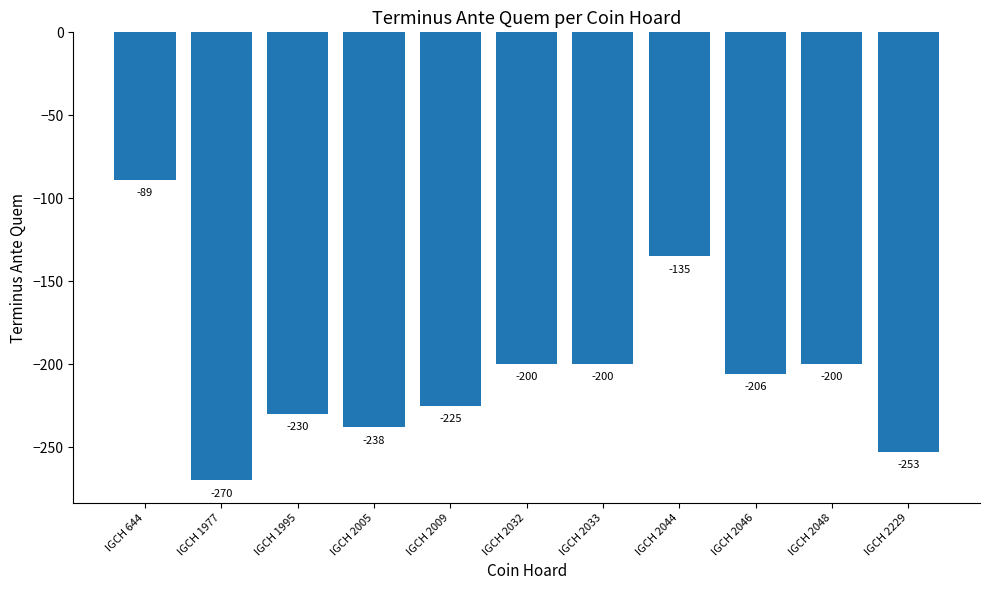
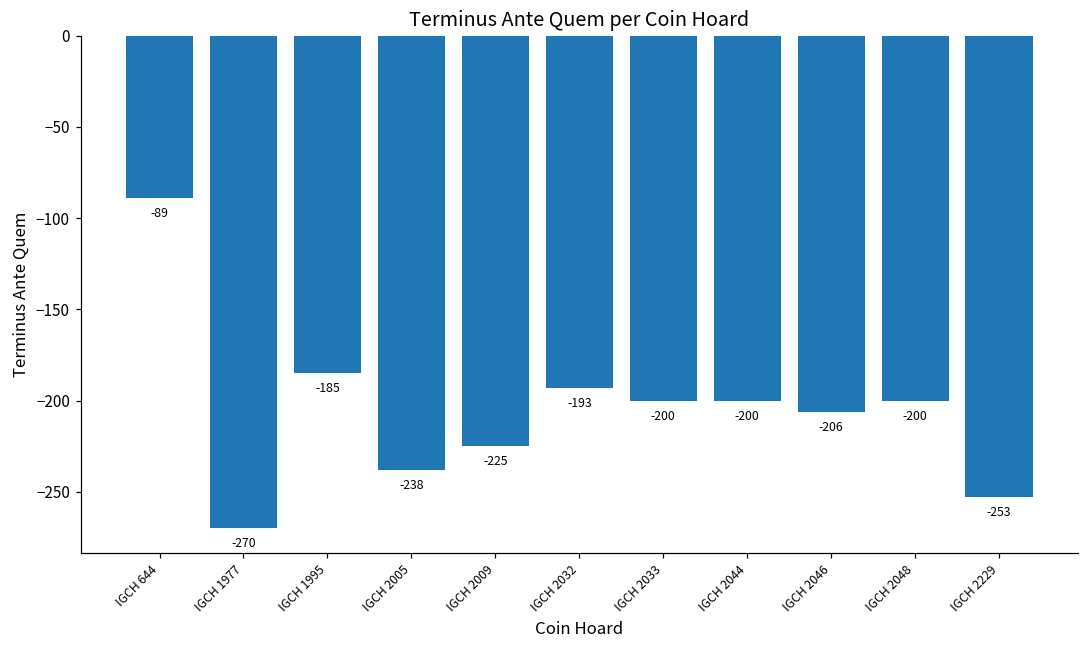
IGCH 1995: -230 -> -185
IGCH 2032: -200 -> -193
IGCH 2044: -135 -> -200
